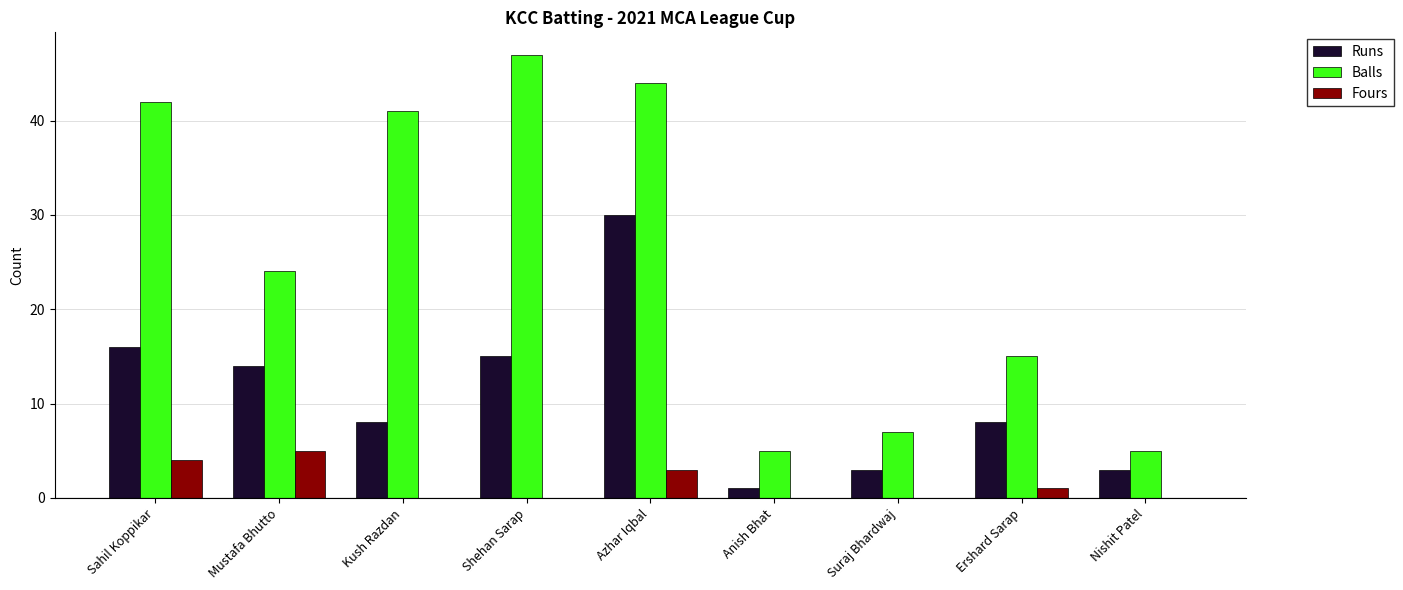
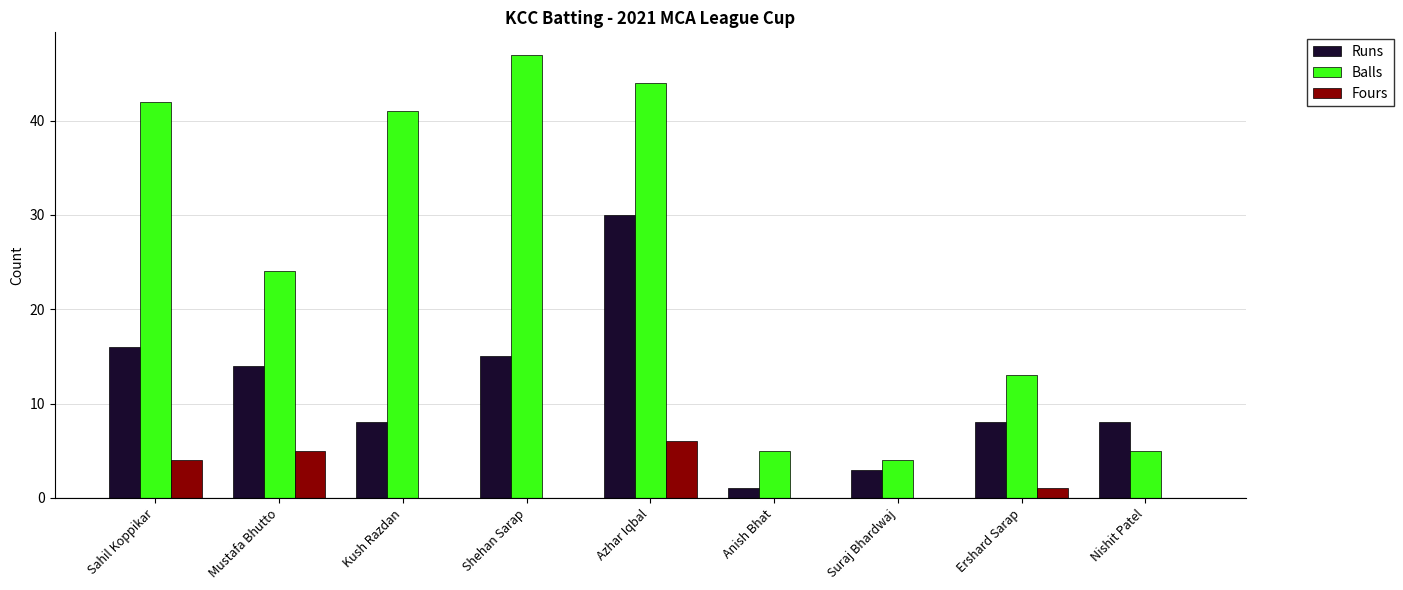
Fours, Azhar Iqbal: 3 -> 6
Balls, Suraj Bhardwaj: 7 -> 4
Balls, Ershard Sarap: 15 -> 13
Runs, Nishit Patel: 3 -> 8
